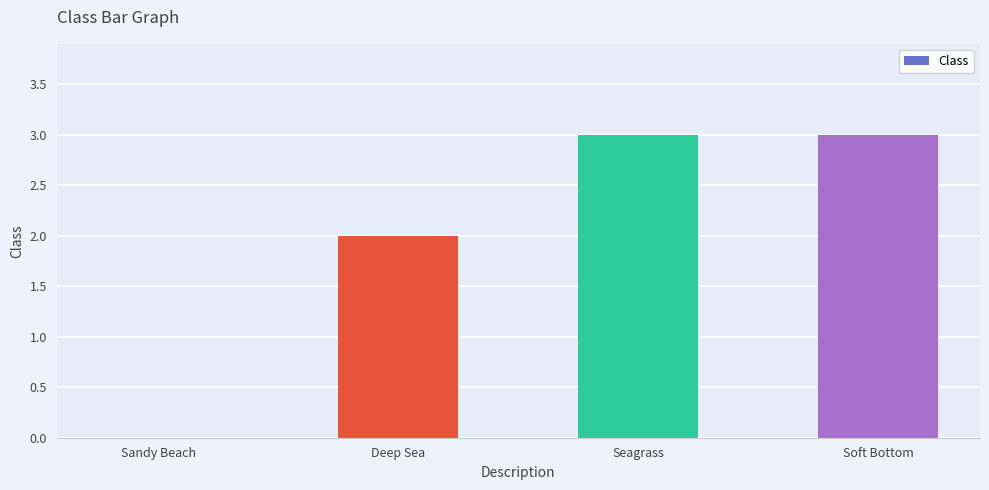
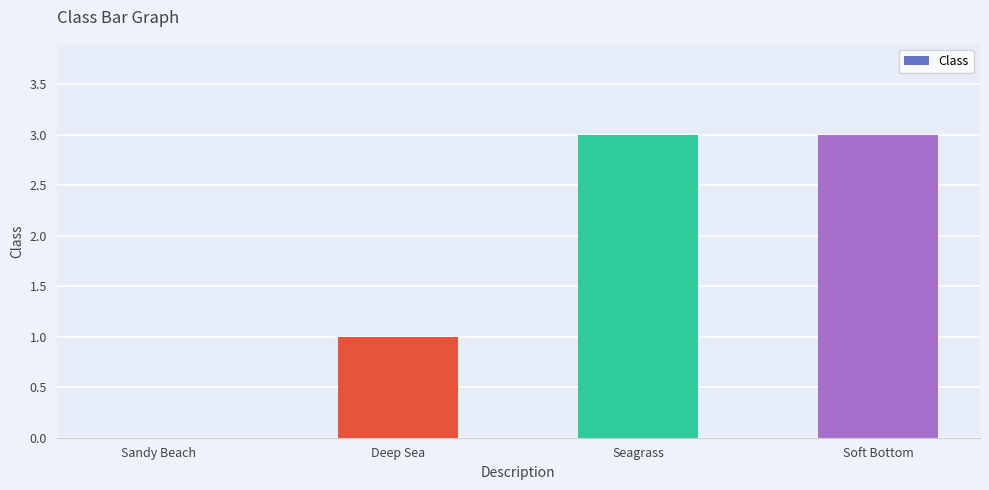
Deep Sea: 2 -> 1
